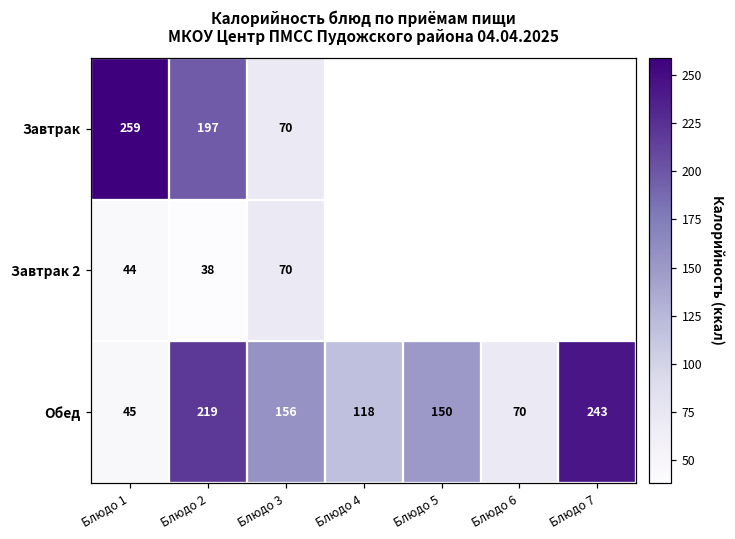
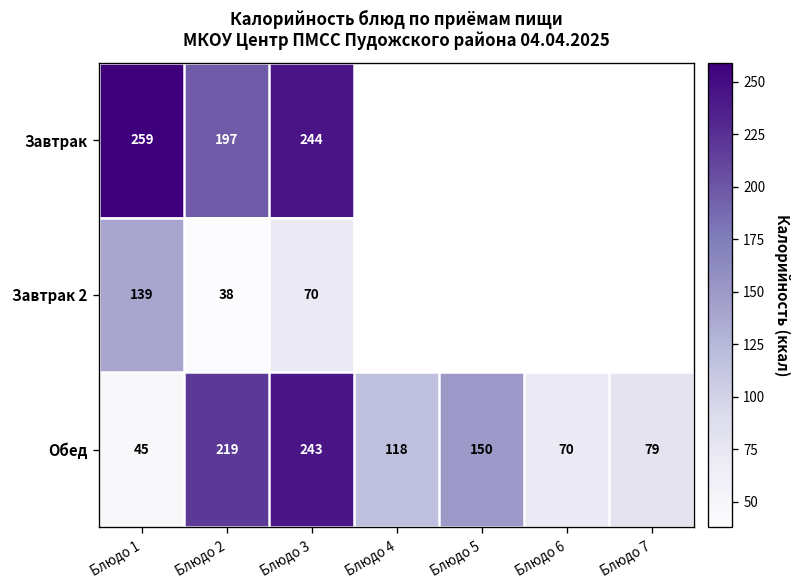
Завтрак, Блюдо 3: 70 -> 244
Завтрак 2, Блюдо 1: 44 -> 139
Обед, Блюдо 3: 156 -> 243
Обед, Блюдо 7: 243 -> 79
